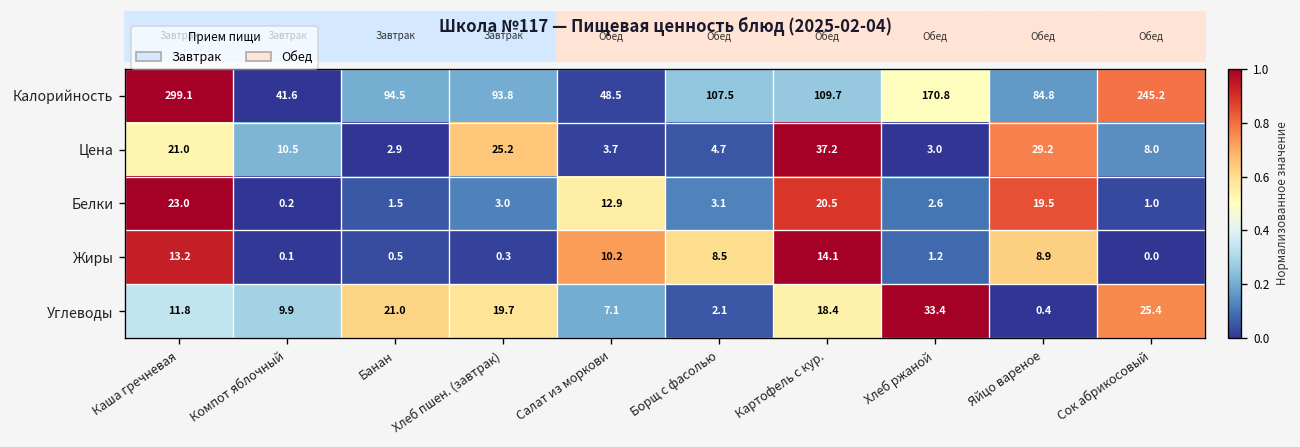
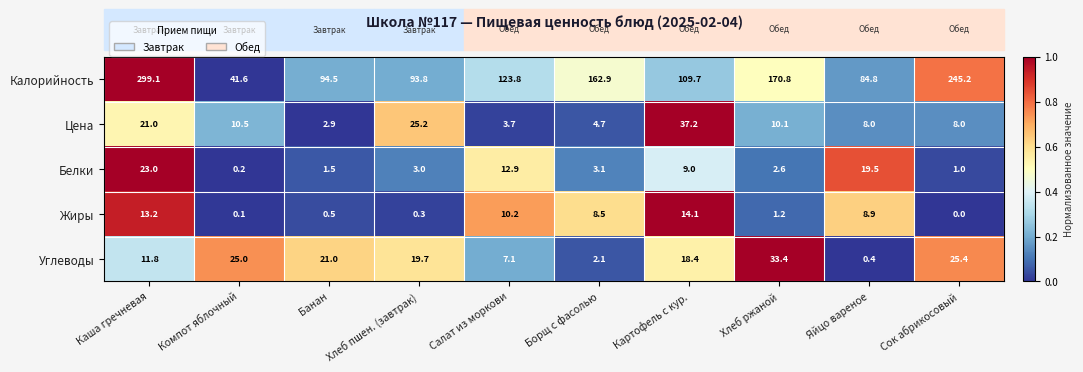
Калорийность, Салат из моркови: 48.5 -> 123.8
Калорийность, Борщ с фасолью: 107.5 -> 162.9
Цена, Хлеб ржаной: 3.0 -> 10.1
Цена, Яйцо вареное: 29.2 -> 8.0
Белки, Картофель с кур.: 20.5 -> 9.0
Углеводы, Компот яблочный: 9.9 -> 25.0
